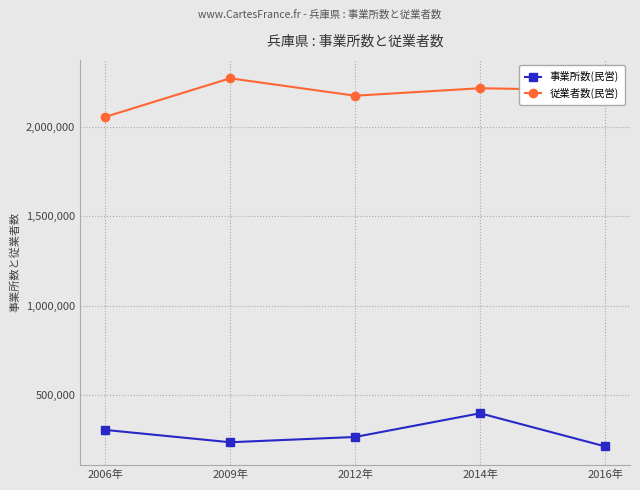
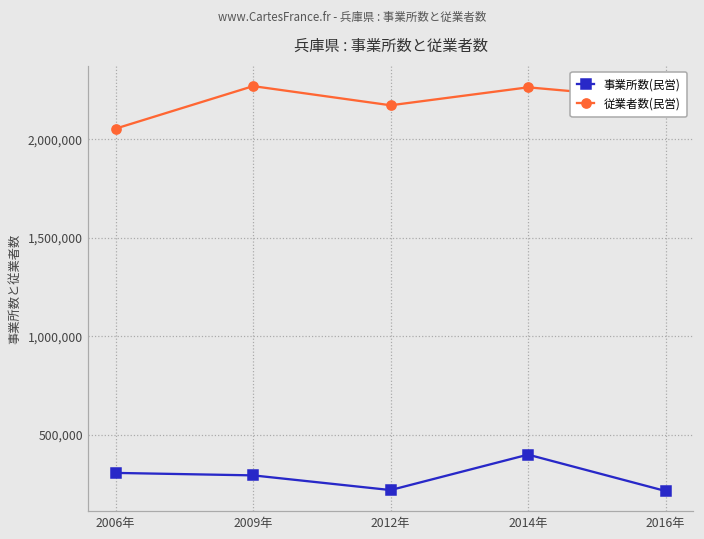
事業所数(民営), 2009年: 240,000 -> 290,000
事業所数(民営), 2012年: 270,000 -> 220,000
従業者数(民営), 2014年: 2,220,000 -> 2,260,000
